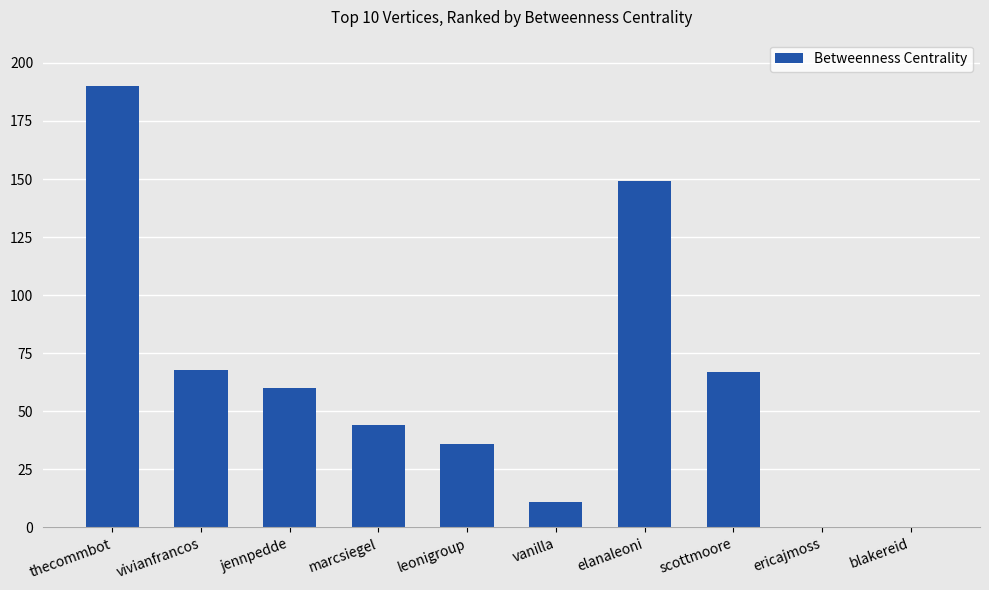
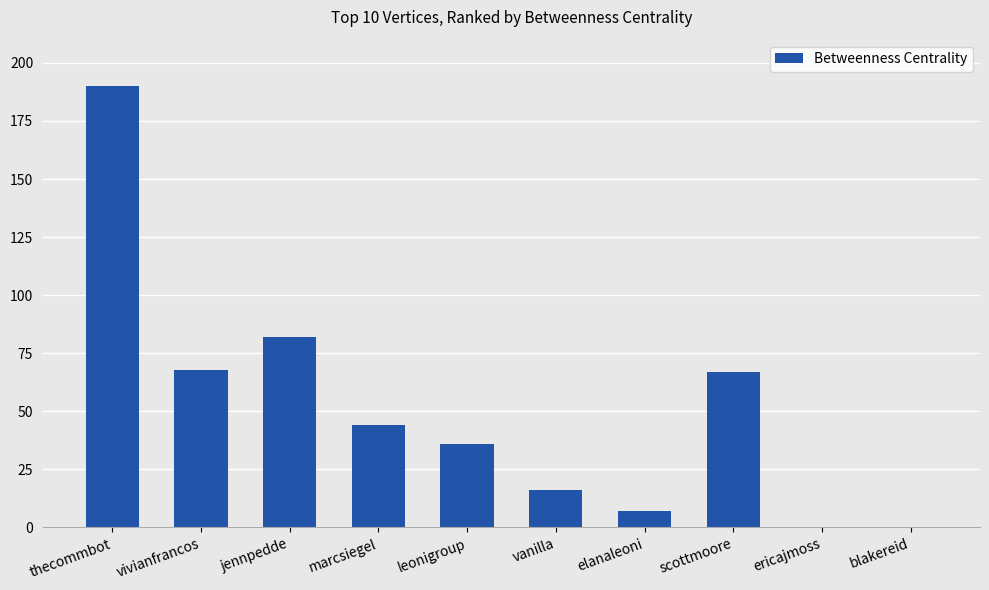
jennpedde: 60 -> 82
vanilla: 11 -> 16
elanaleoni: 149 -> 7
